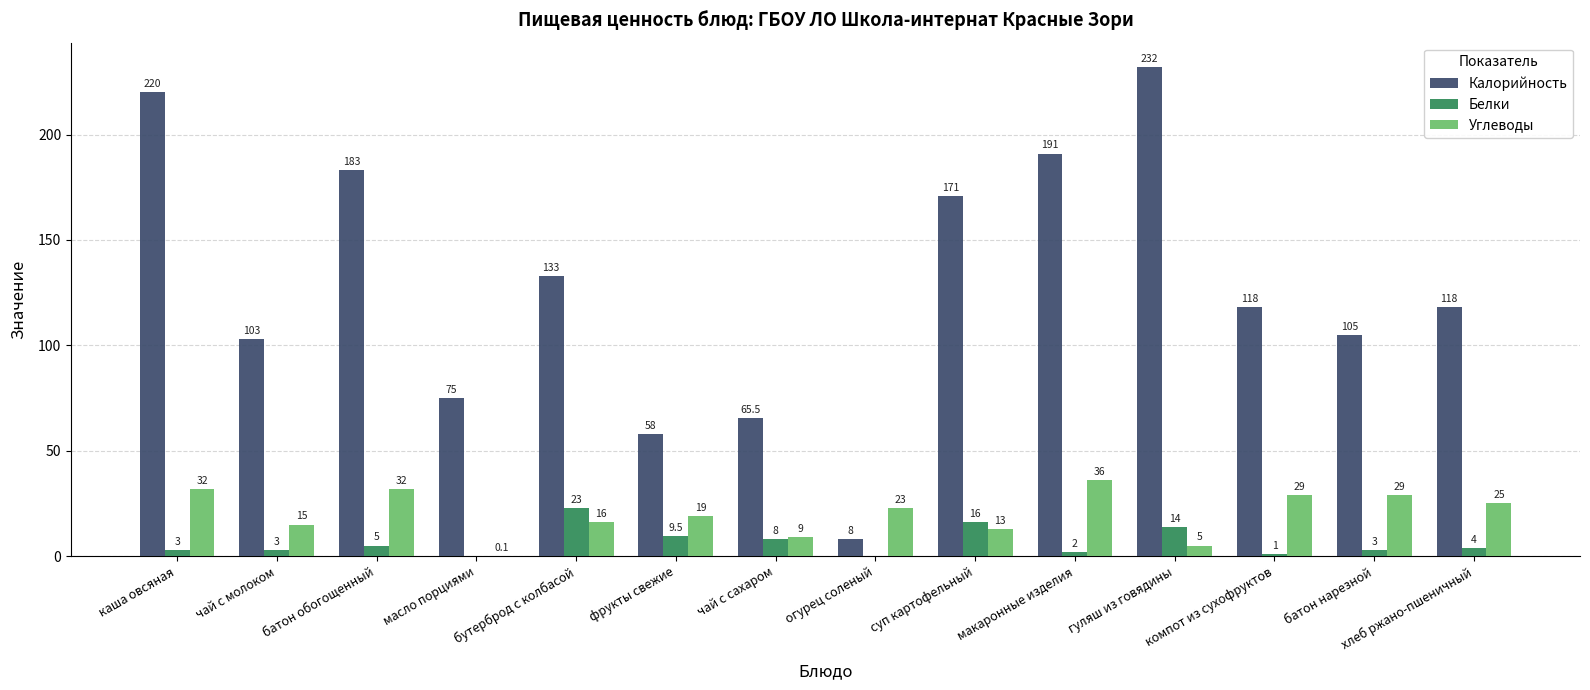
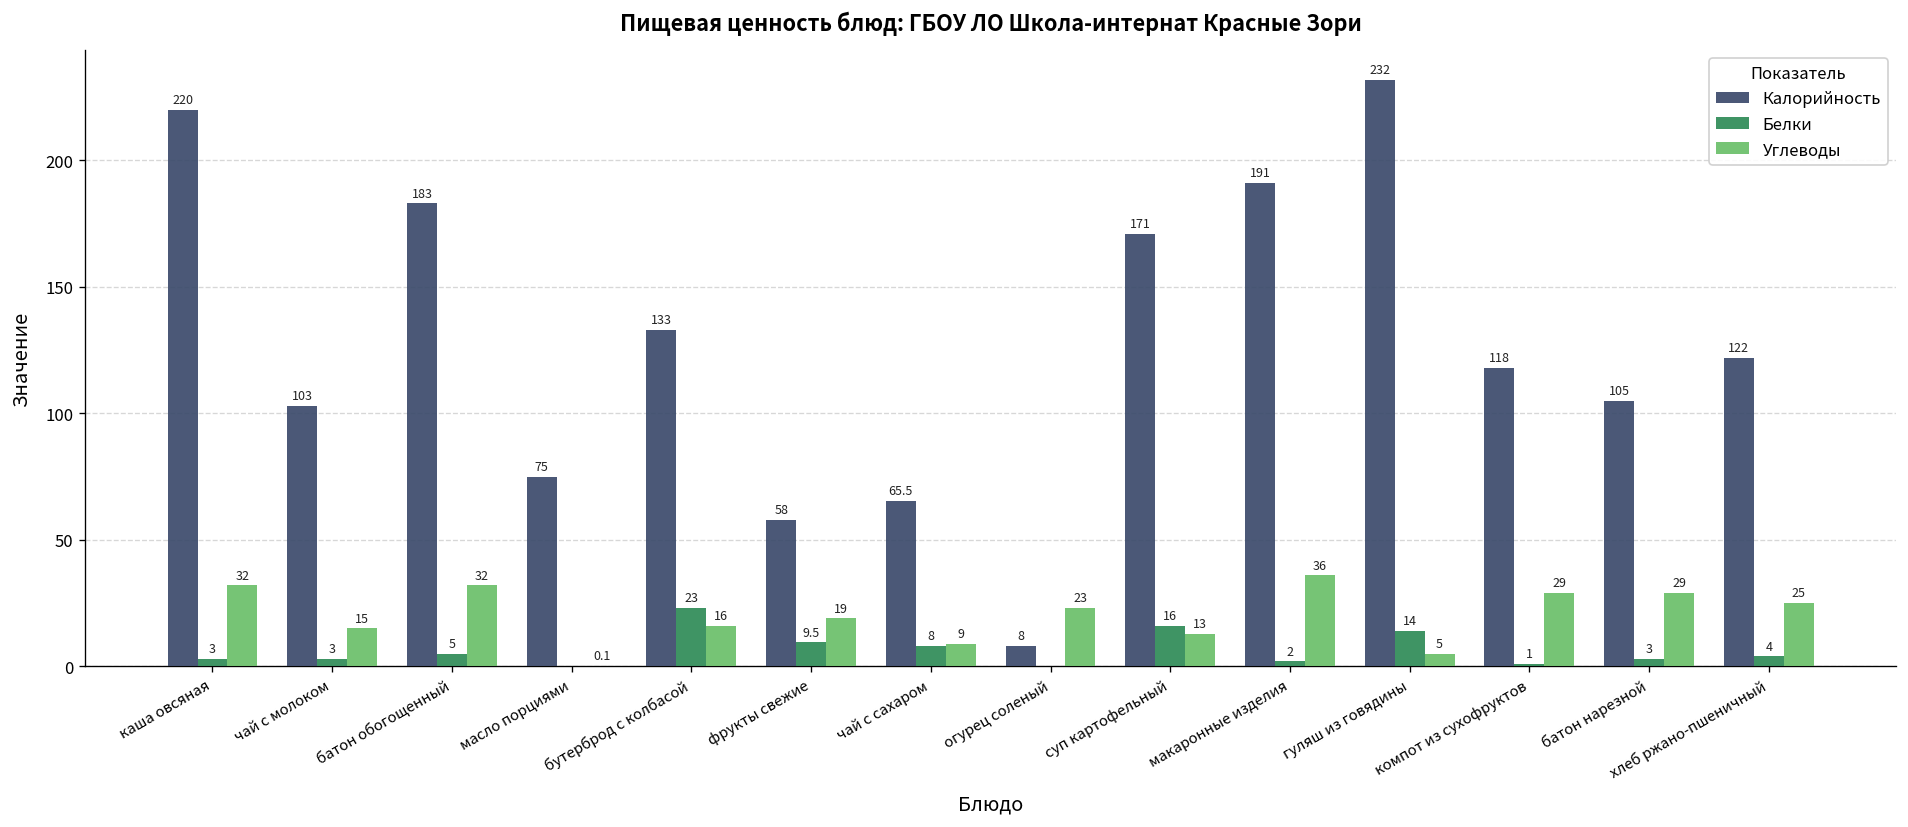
Калорийность, хлеб ржано-пшеничный: 118 -> 122
